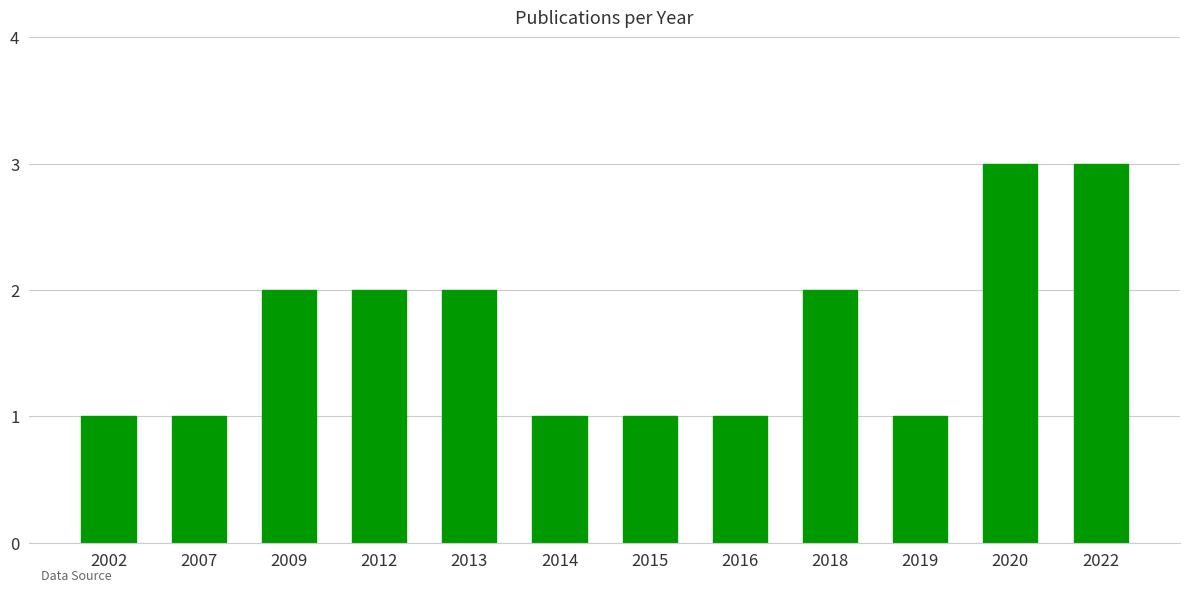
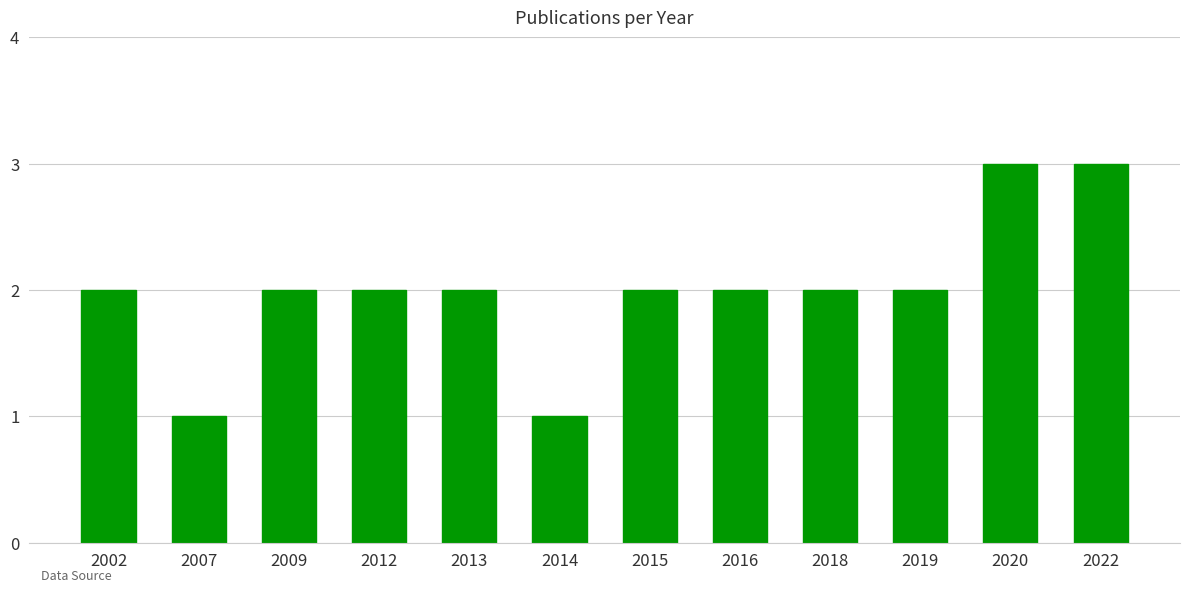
2002: 1 -> 2
2015: 1 -> 2
2016: 1 -> 2
2019: 1 -> 2
